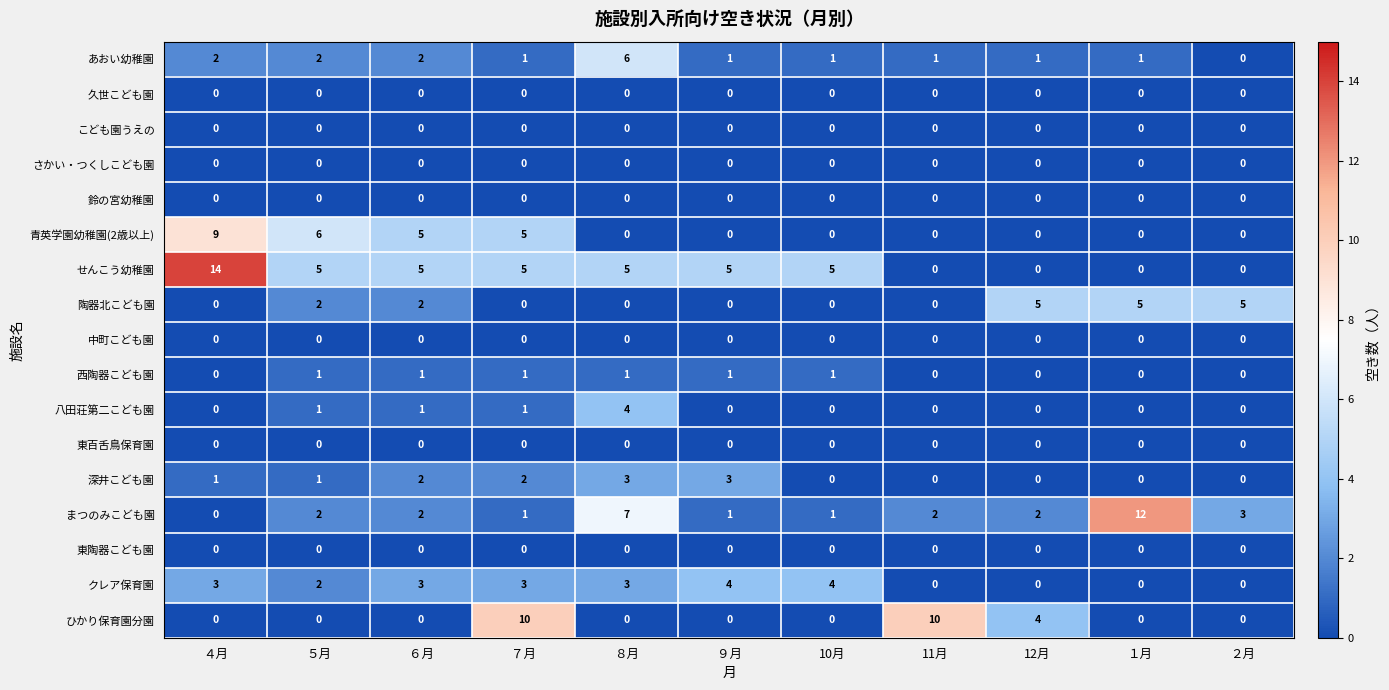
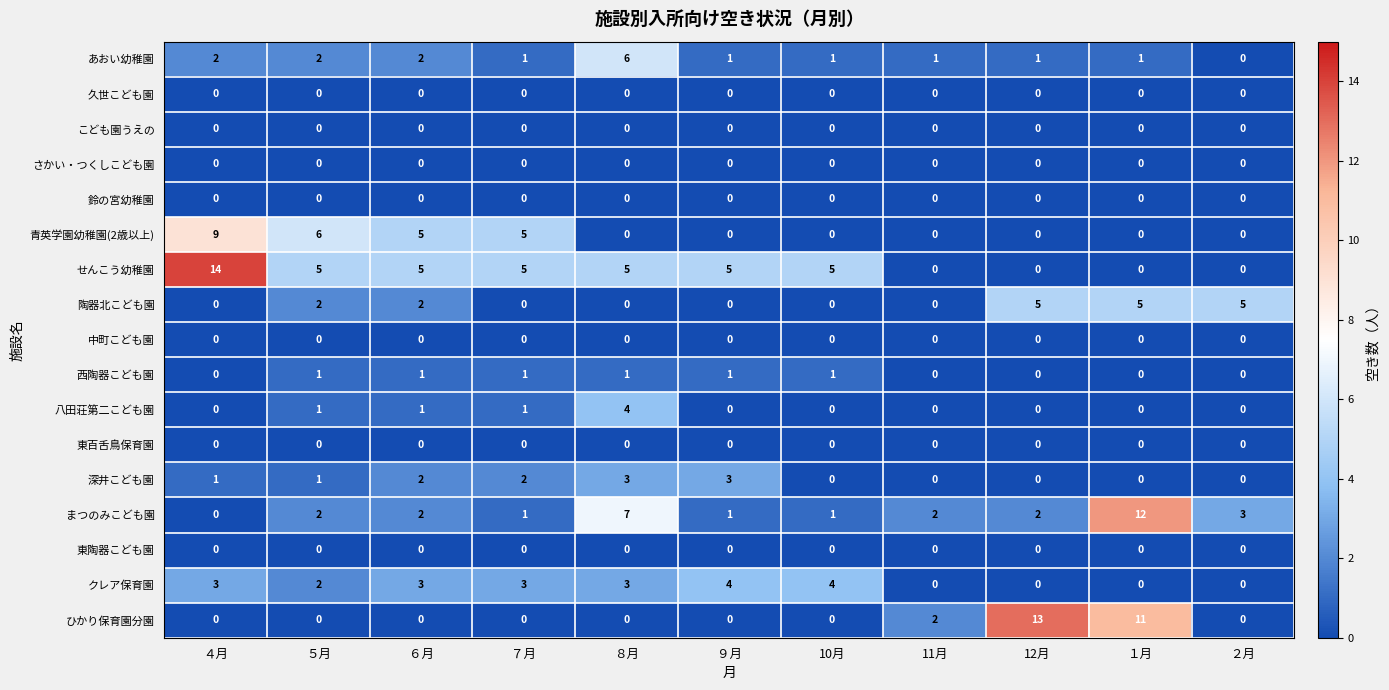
ひかり保育園分園, ７月: 10 -> 0
ひかり保育園分園, 11月: 10 -> 2
ひかり保育園分園, 12月: 4 -> 13
ひかり保育園分園, １月: 0 -> 11
